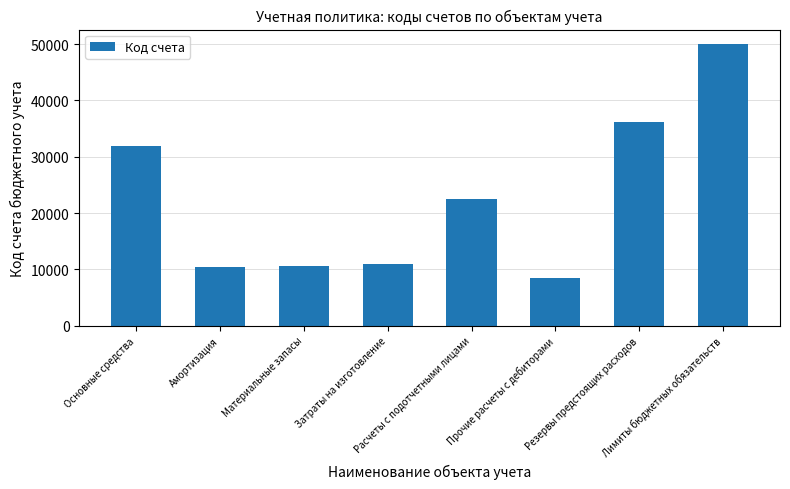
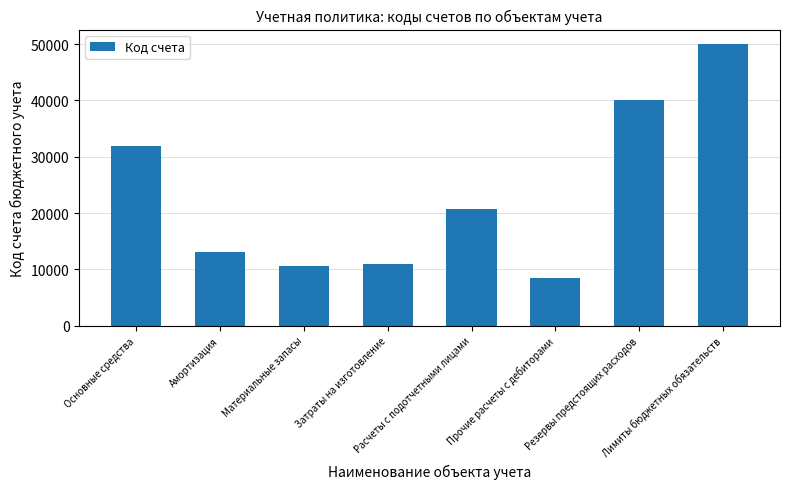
Амортизация: 10000 -> 13000
Расчеты с подотчетными лицами: 22000 -> 21000
Резервы предстоящих расходов: 36000 -> 40000
